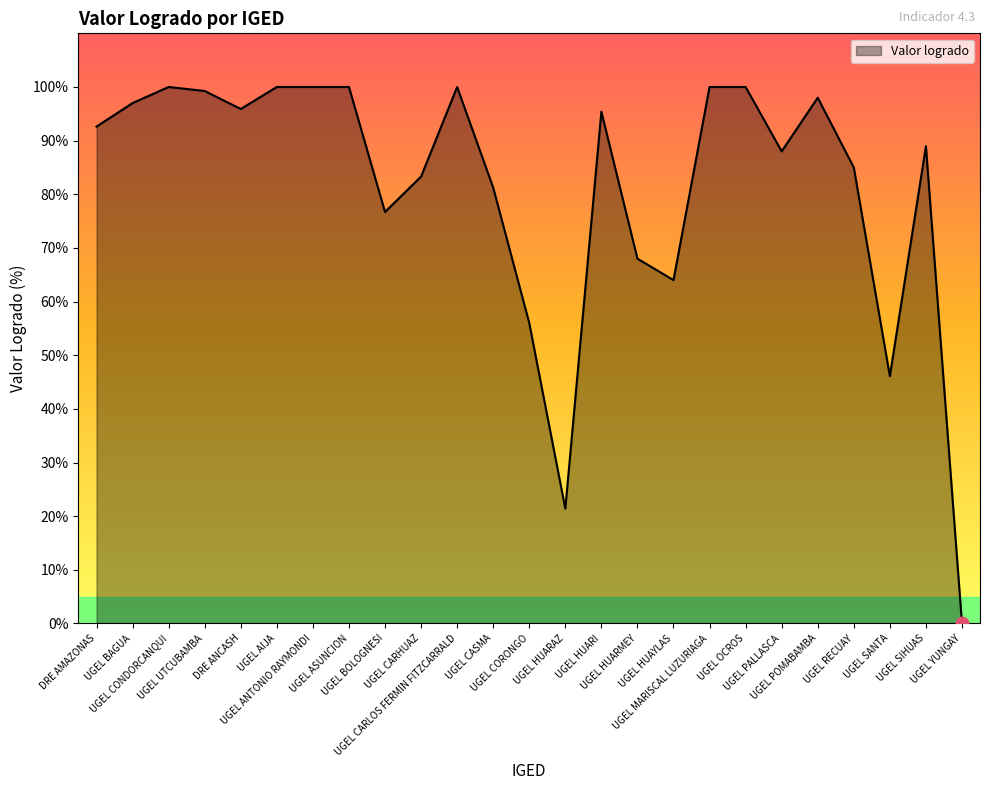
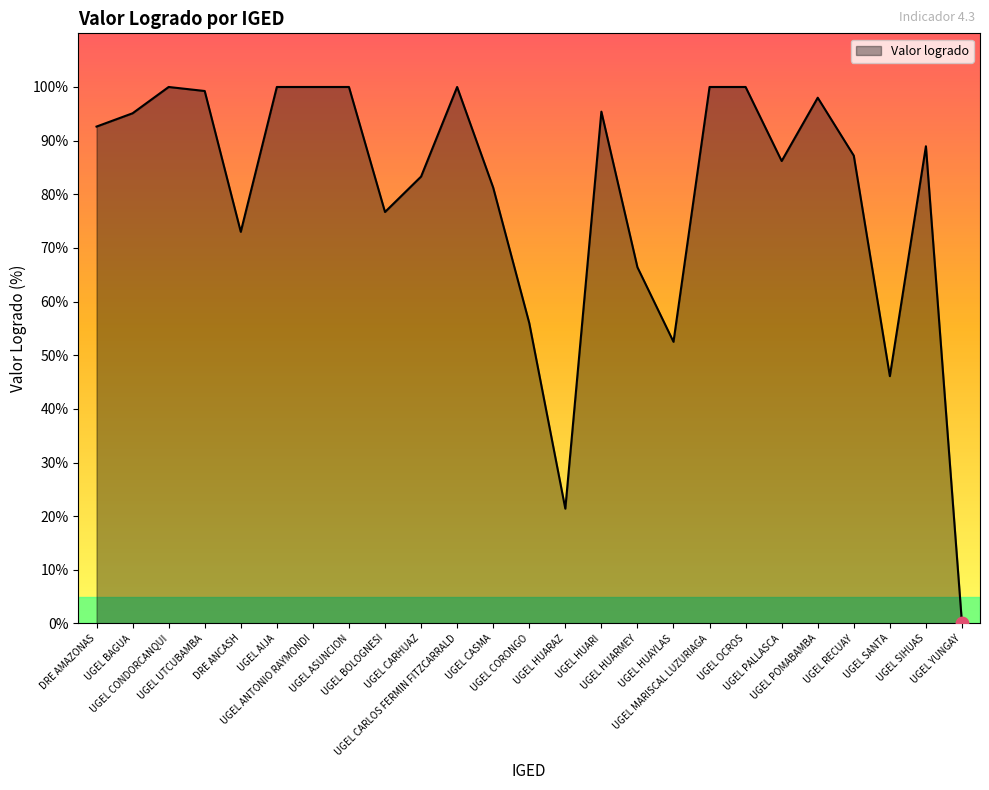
Valor logrado, UGEL BAGUA: 97% -> 95%
Valor logrado, DRE ANCASH: 96% -> 73%
Valor logrado, UGEL HUARMEY: 68% -> 66%
Valor logrado, UGEL HUAYLAS: 64% -> 53%
Valor logrado, UGEL PALLASCA: 88% -> 86%
Valor logrado, UGEL RECUAY: 85% -> 87%
